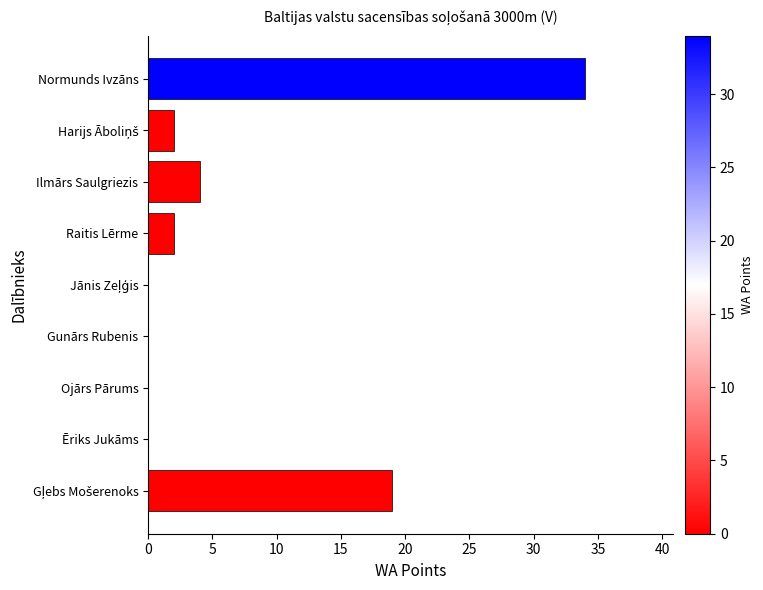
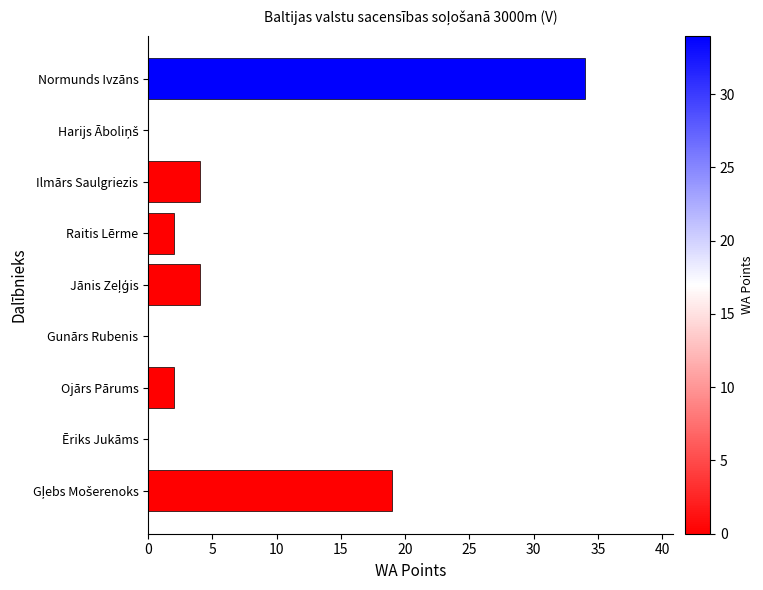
Harijs Āboliņš: 2 -> 0
Jānis Zeļģis: 0 -> 4
Ojārs Pārums: 0 -> 2
